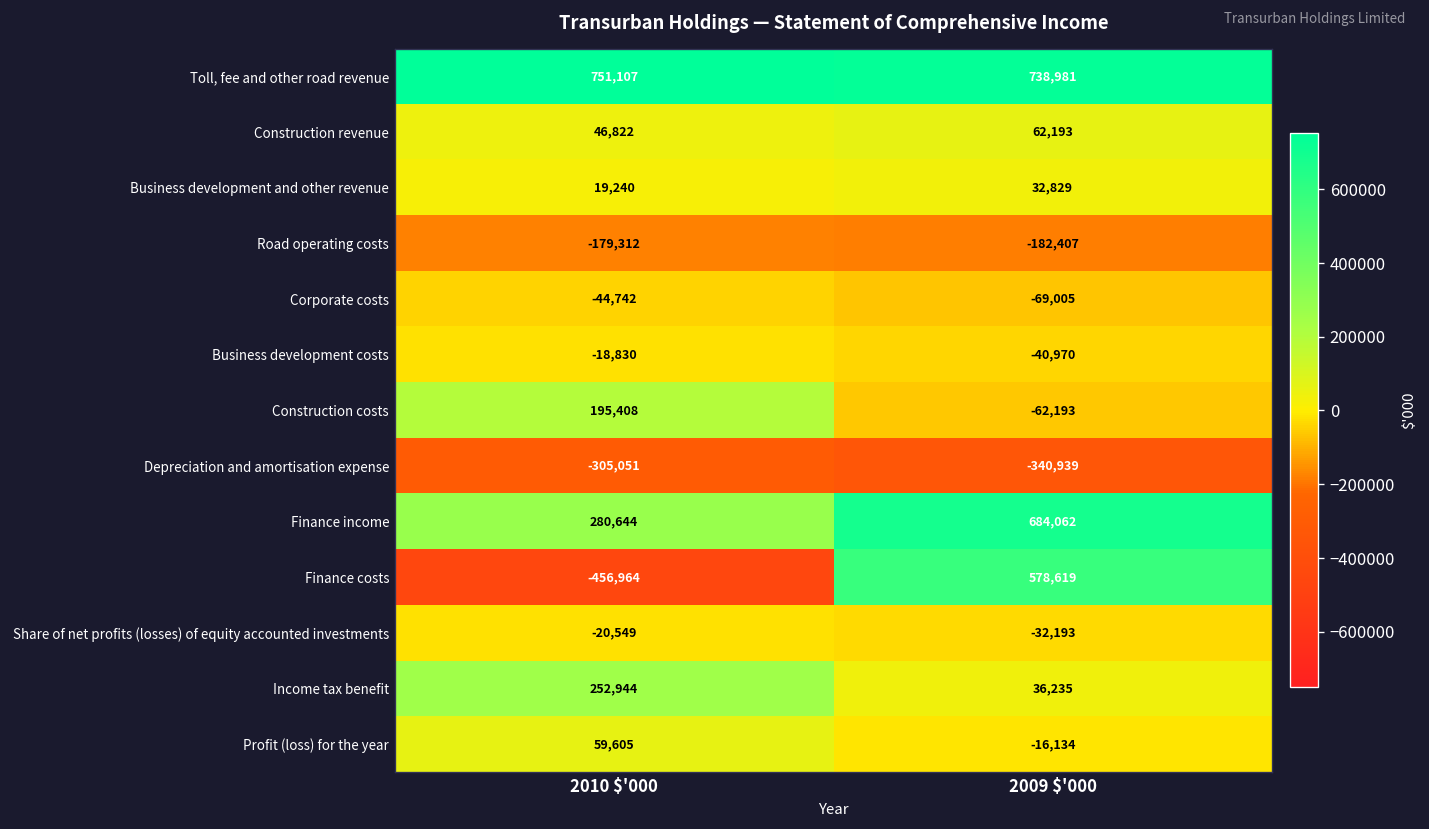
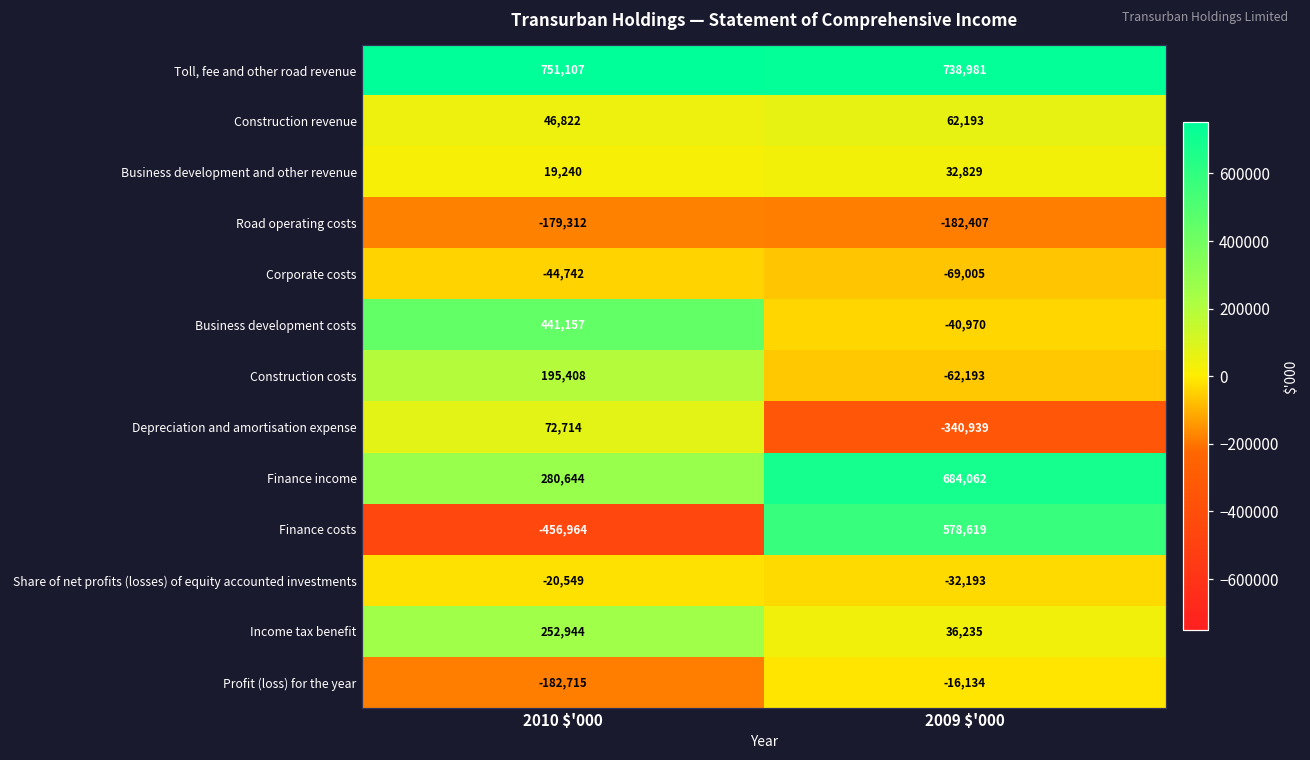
Business development costs, 2010 $'000: -18,830 -> 441,157
Depreciation and amortisation expense, 2010 $'000: -305,051 -> 72,714
Profit (loss) for the year, 2010 $'000: 59,605 -> -182,715
